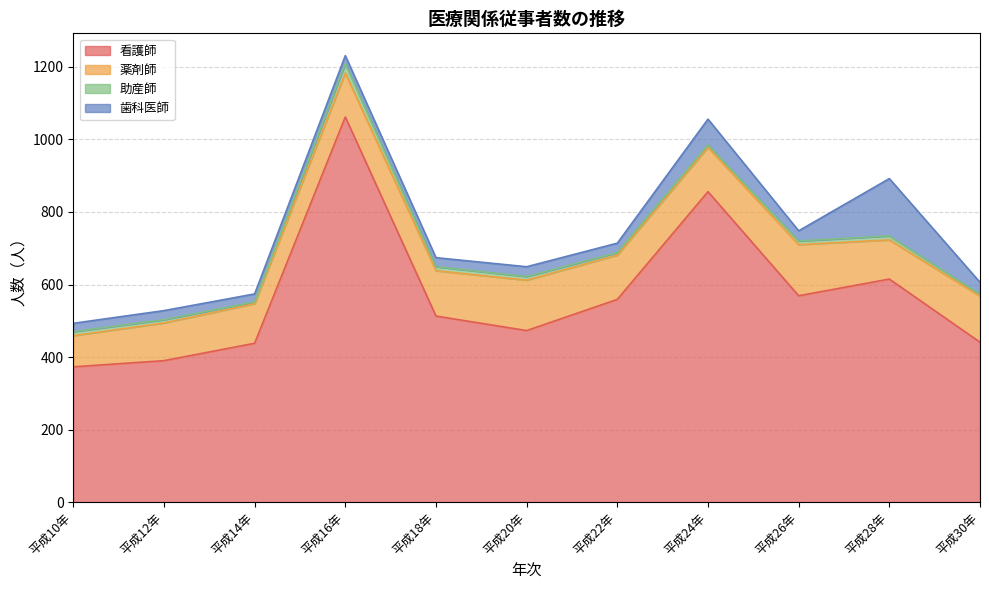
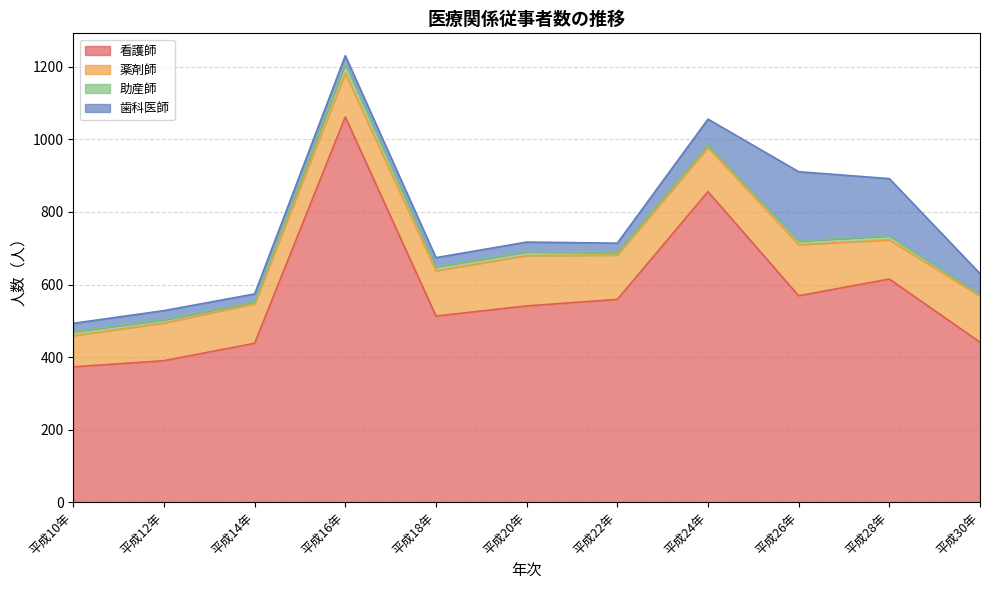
看護師, 平成20年: 470 -> 540
歯科医師, 平成26年: 30 -> 190
歯科医師, 平成30年: 30 -> 60
